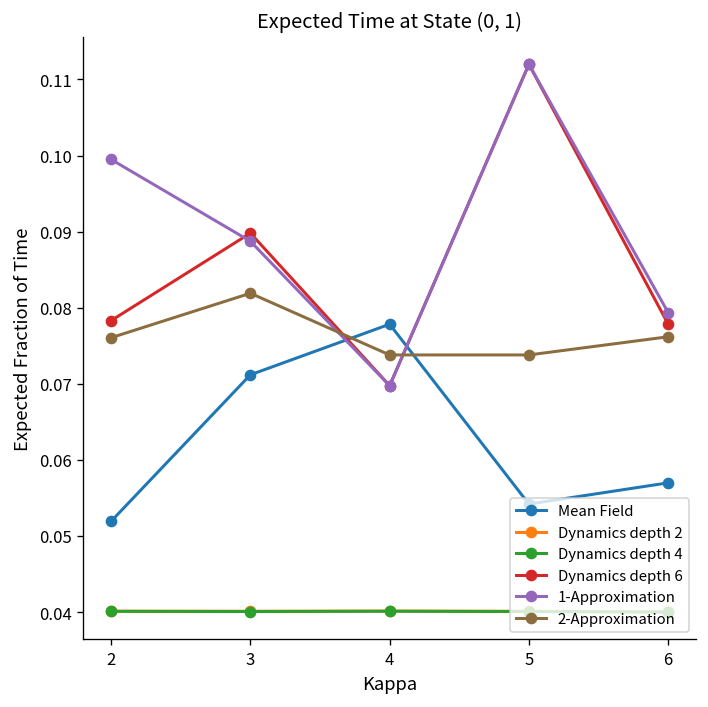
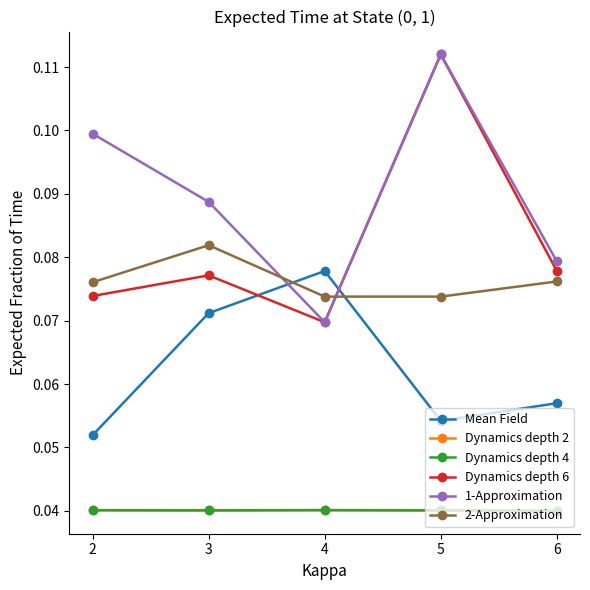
Dynamics depth 6, 2: 0.078 -> 0.074
Dynamics depth 6, 3: 0.090 -> 0.077
